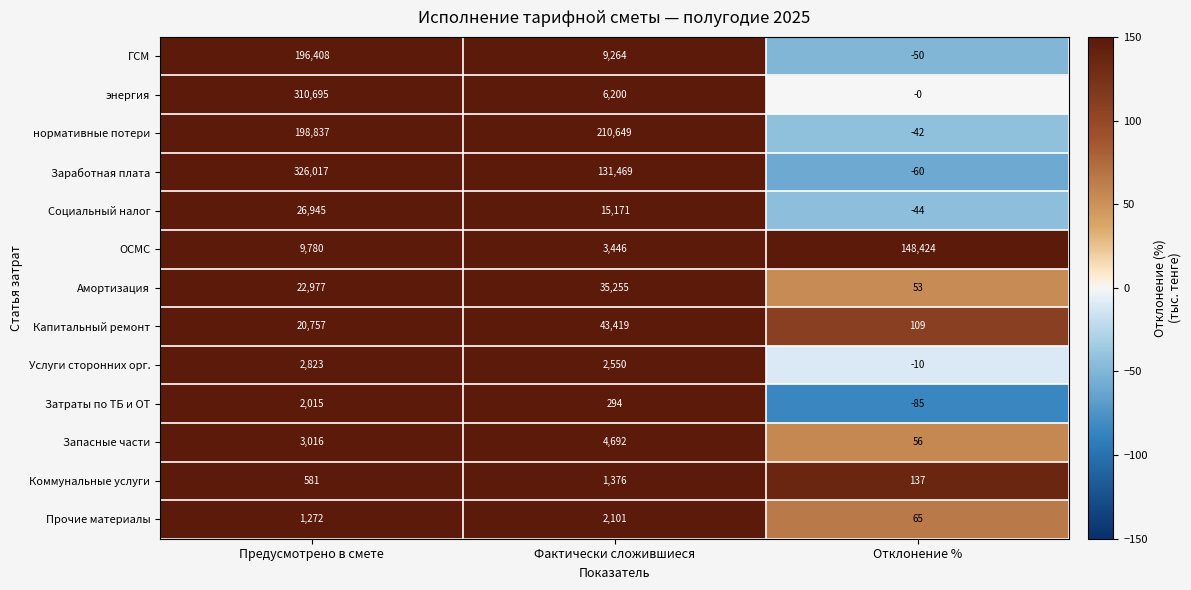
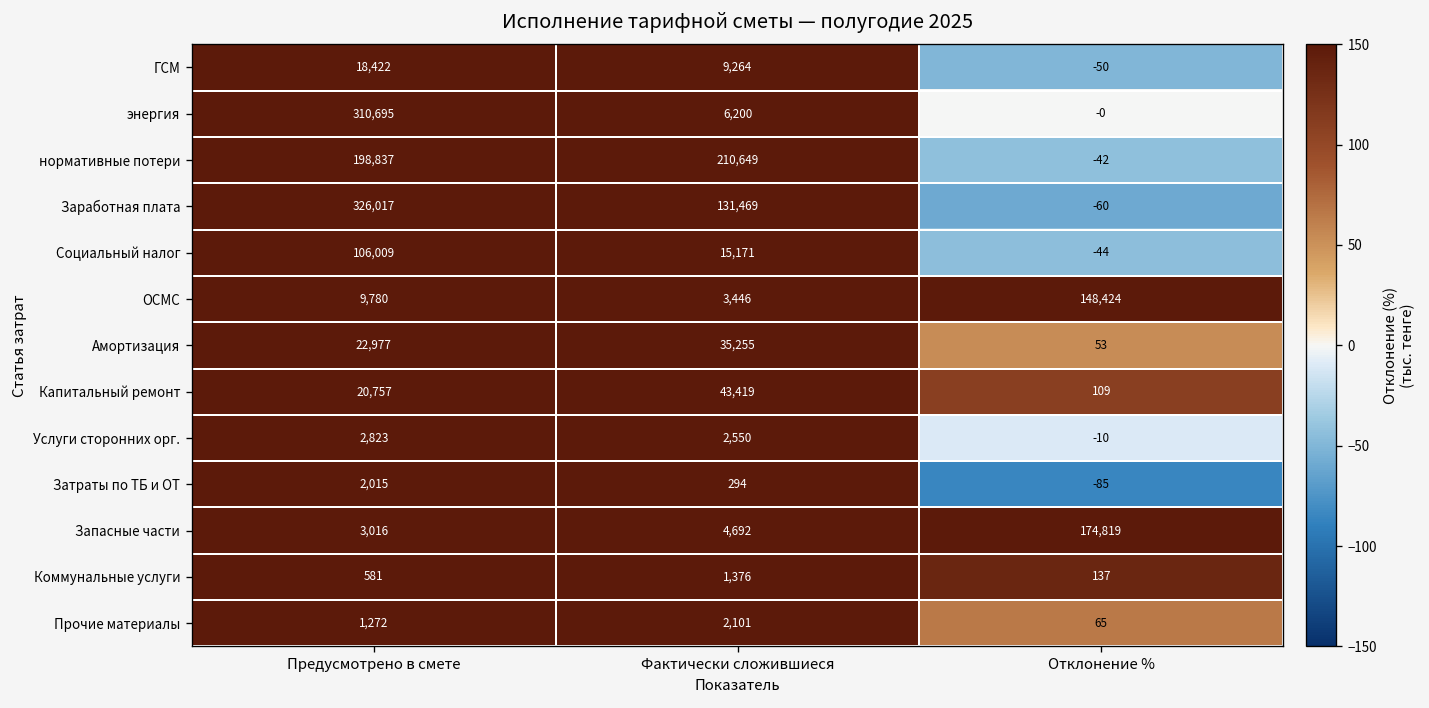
ГСМ, Предусмотрено в смете: 196,408 -> 18,422
Социальный налог, Предусмотрено в смете: 26,945 -> 106,009
Запасные части, Отклонение %: 56 -> 174,819
